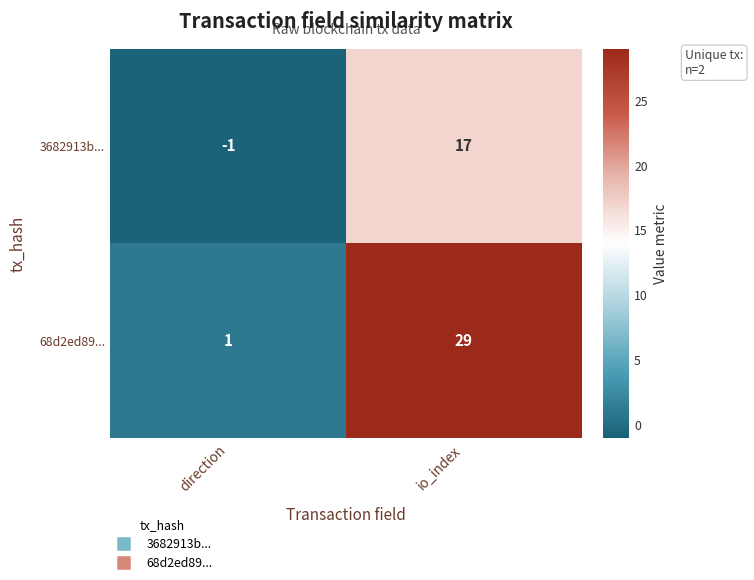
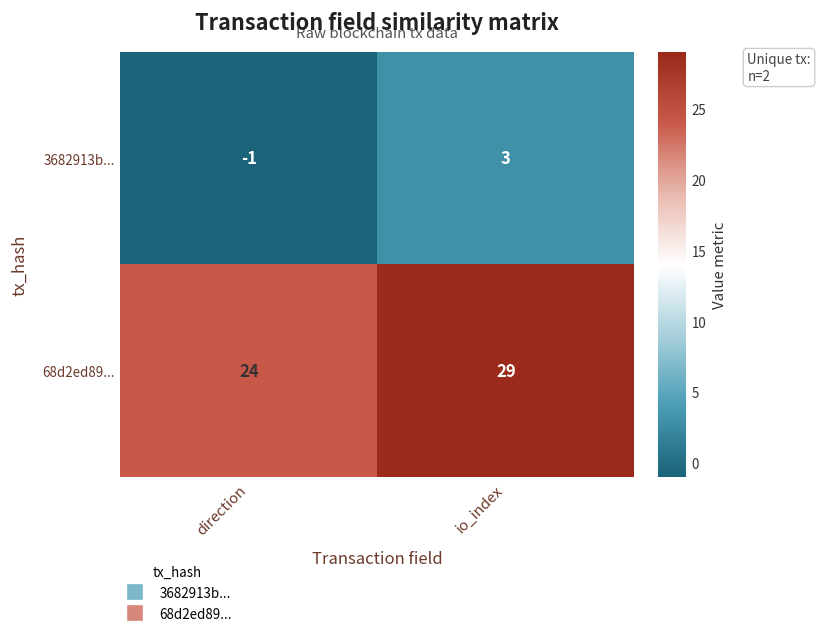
3682913b..., io_index: 17 -> 3
68d2ed89..., direction: 1 -> 24
